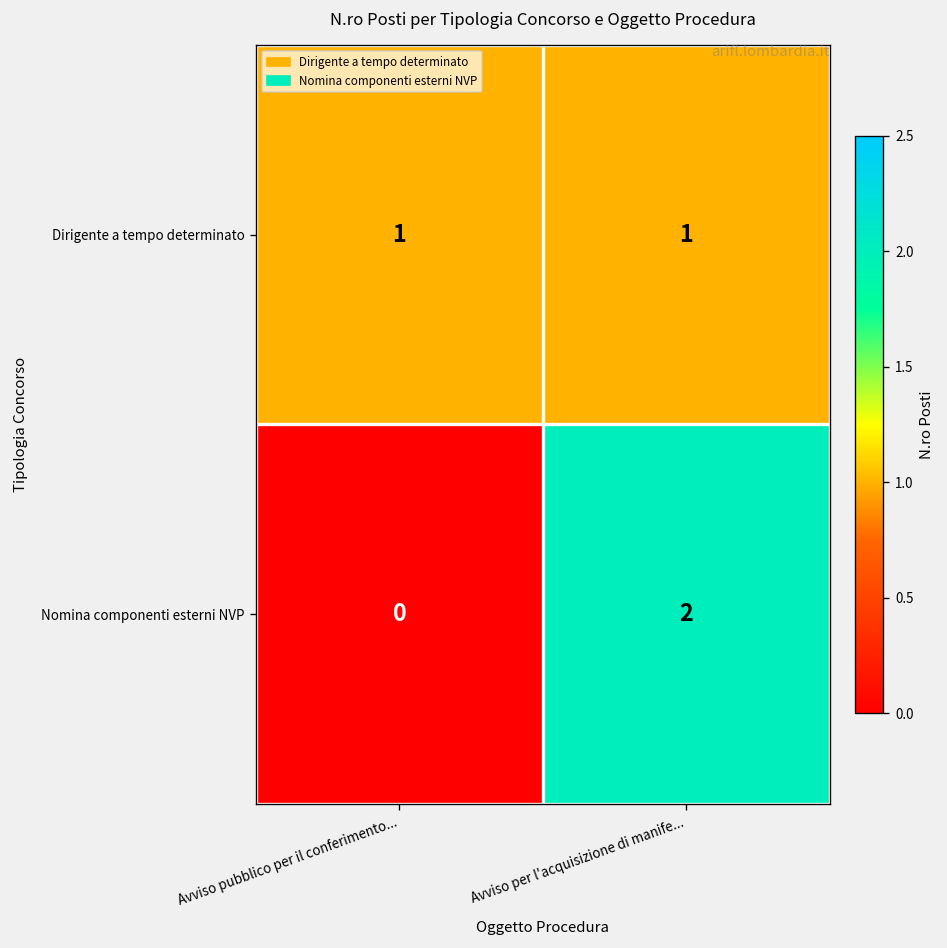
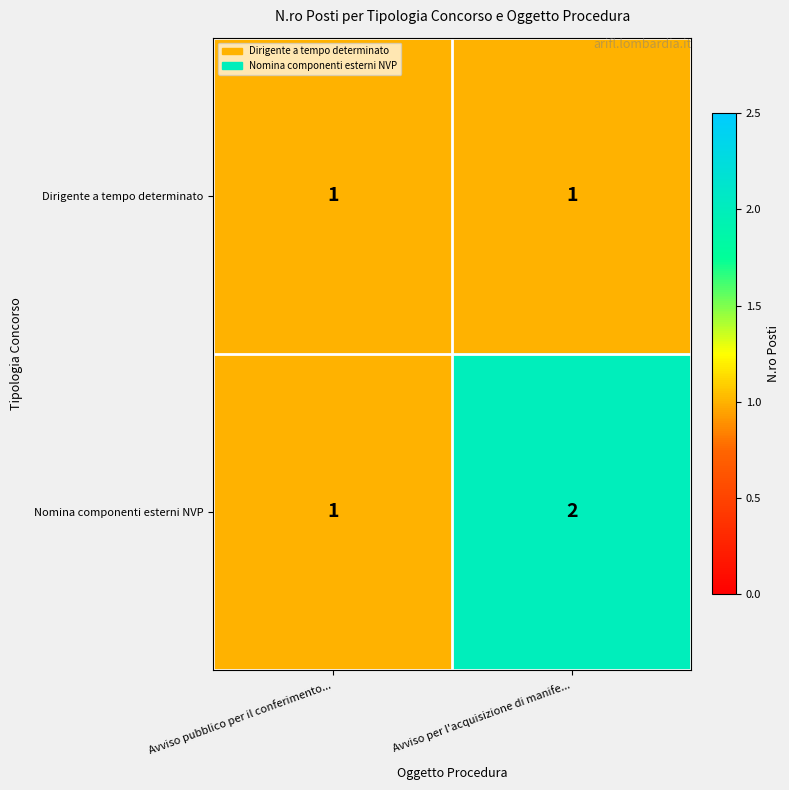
Nomina componenti esterni NVP, Avviso pubblico per il conferimento...: 0 -> 1
